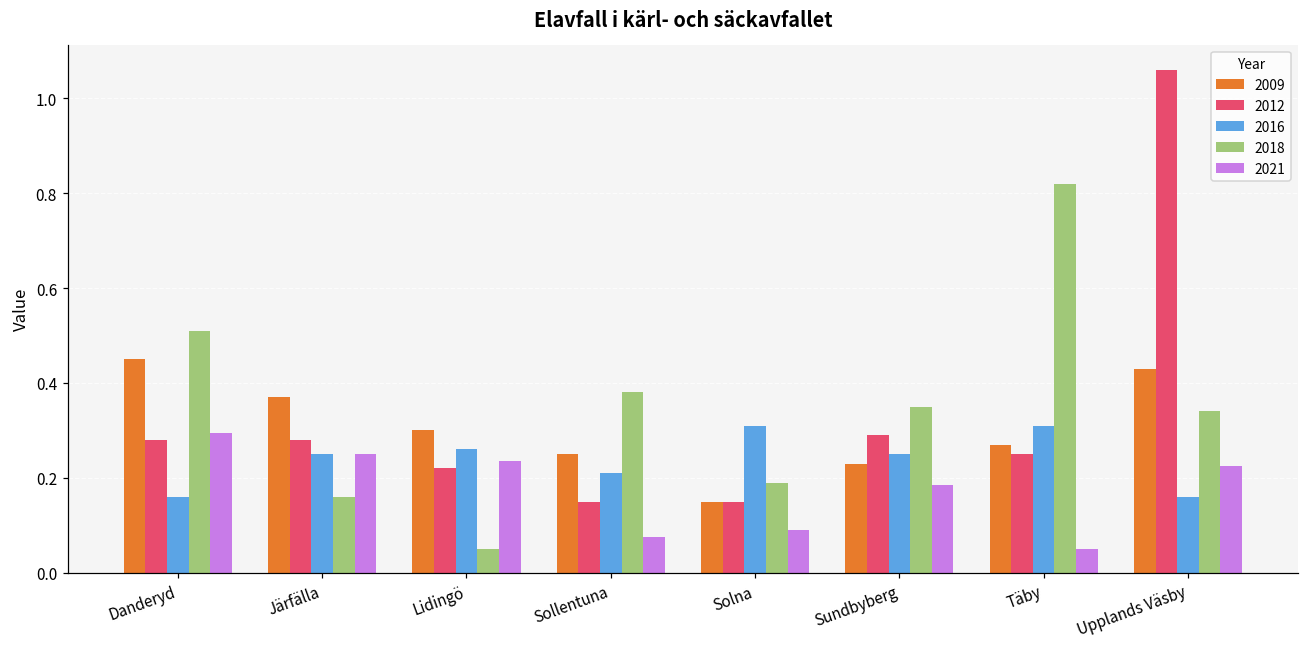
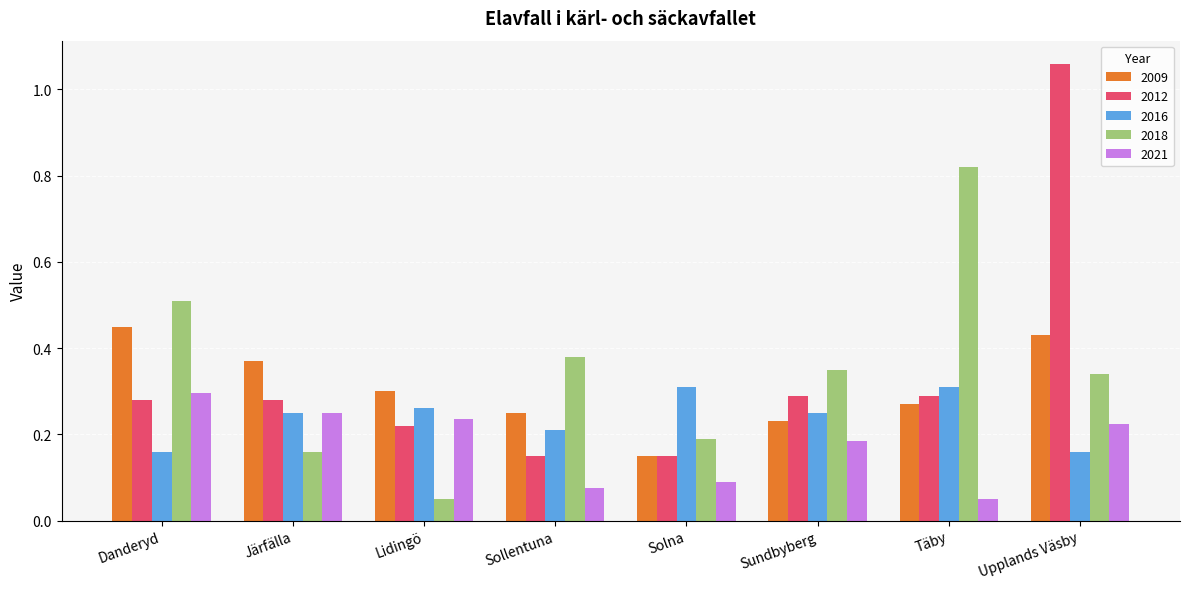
2012, Täby: 0.25 -> 0.29
